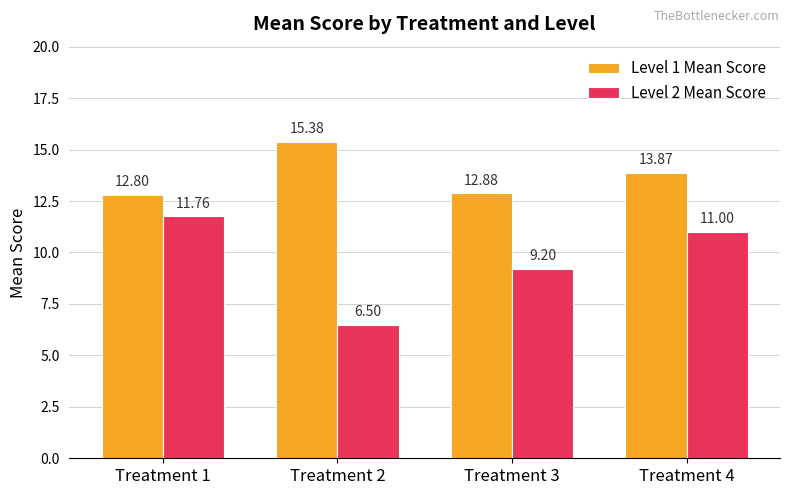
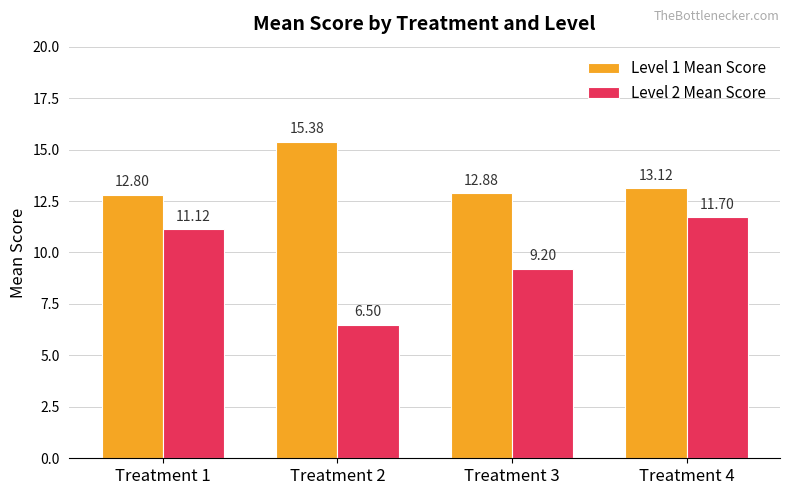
Level 2 Mean Score, Treatment 1: 11.76 -> 11.12
Level 1 Mean Score, Treatment 4: 13.87 -> 13.12
Level 2 Mean Score, Treatment 4: 11.00 -> 11.70
